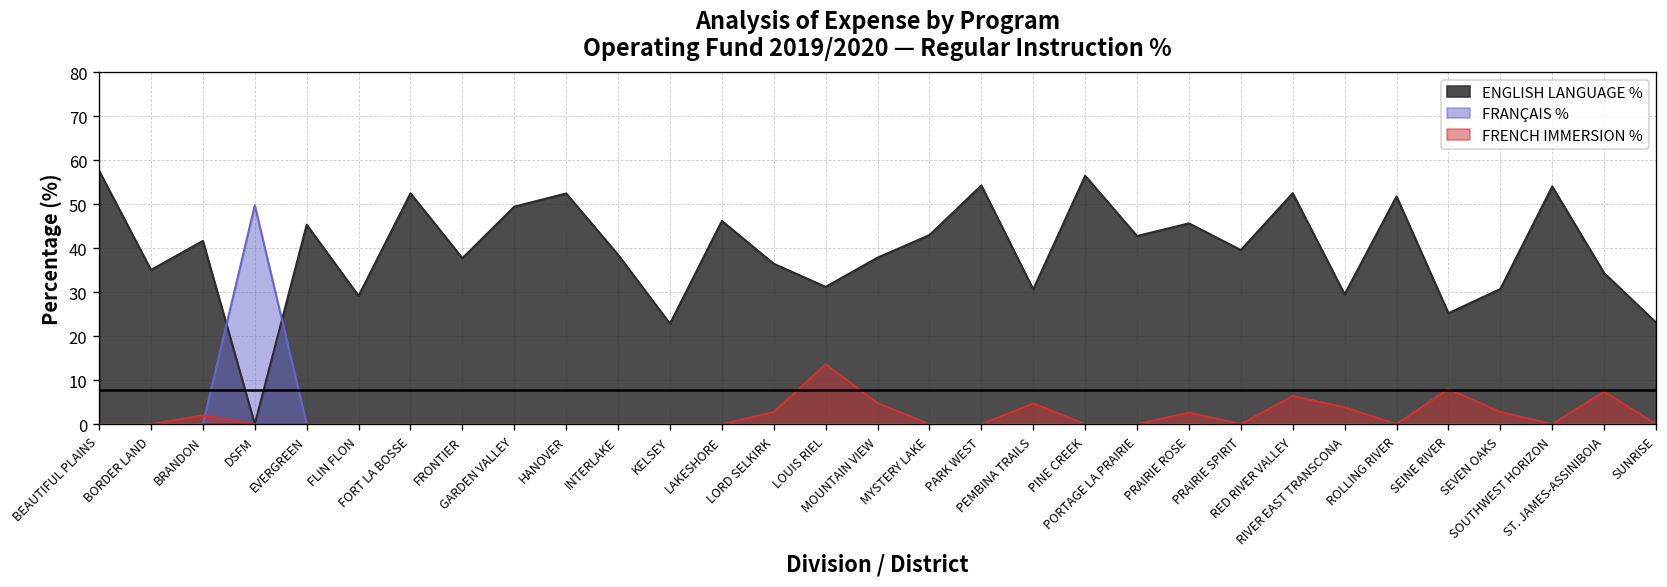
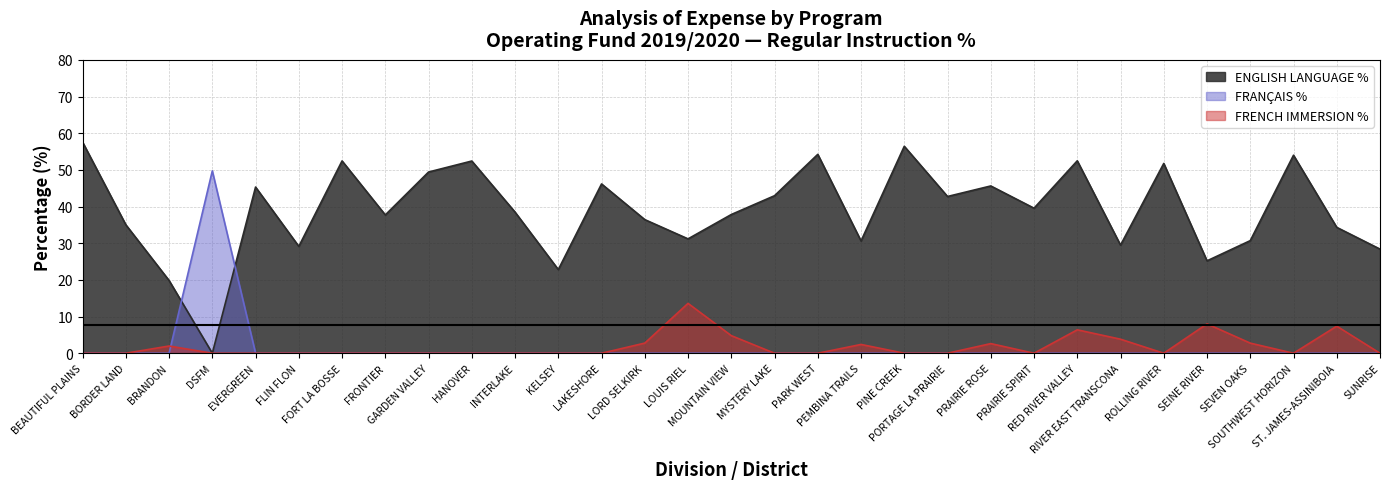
ENGLISH LANGUAGE %, BRANDON: 42 -> 20
FRENCH IMMERSION %, PEMBINA TRAILS: 5 -> 2
ENGLISH LANGUAGE %, SUNRISE: 23 -> 28
